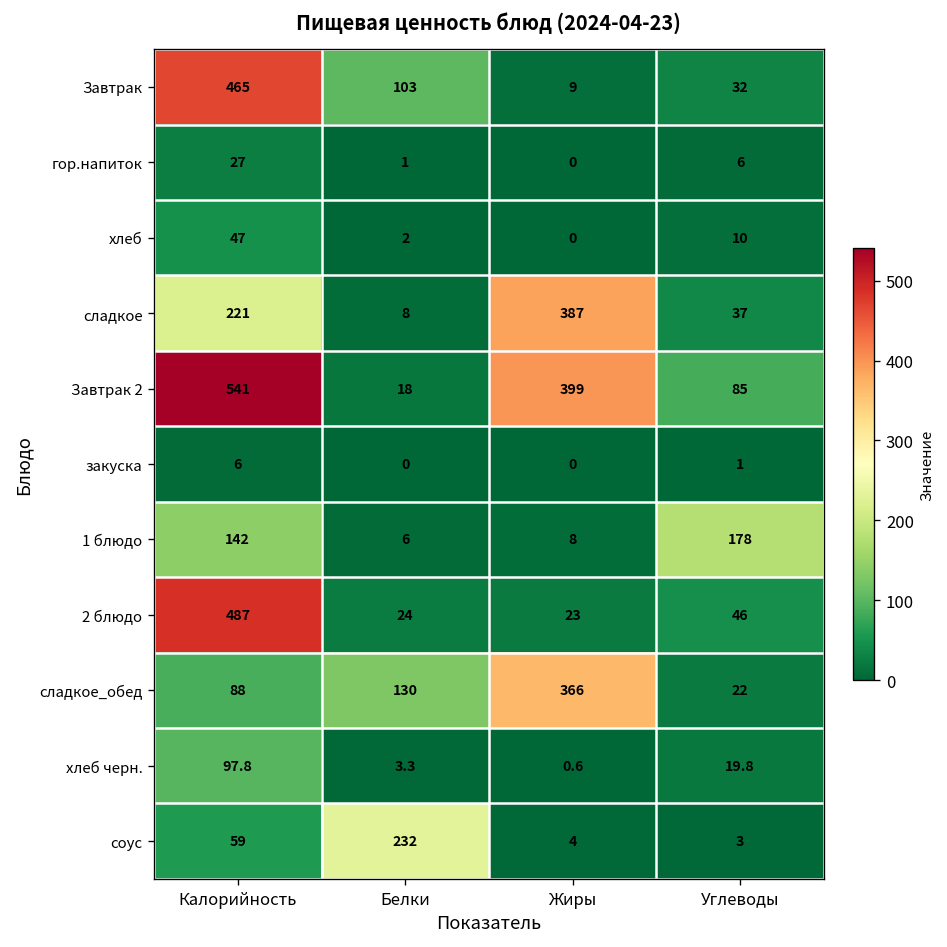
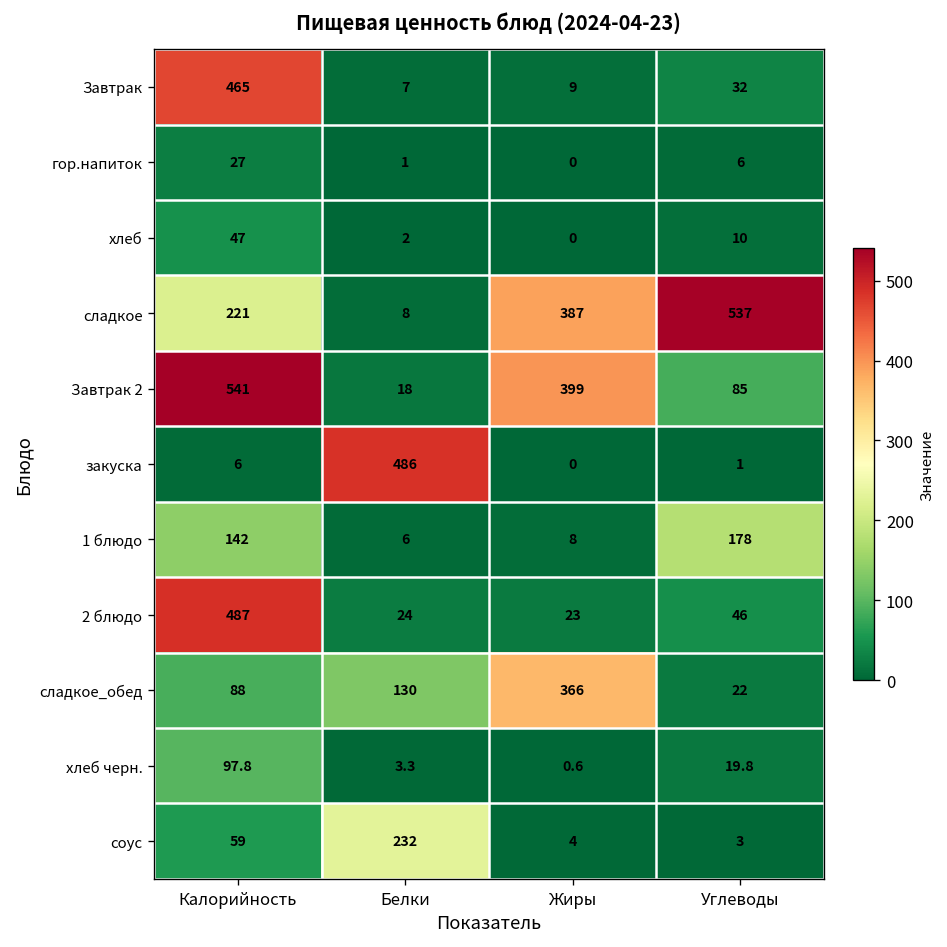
Завтрак, Белки: 103 -> 7
сладкое, Углеводы: 37 -> 537
закуска, Белки: 0 -> 486
